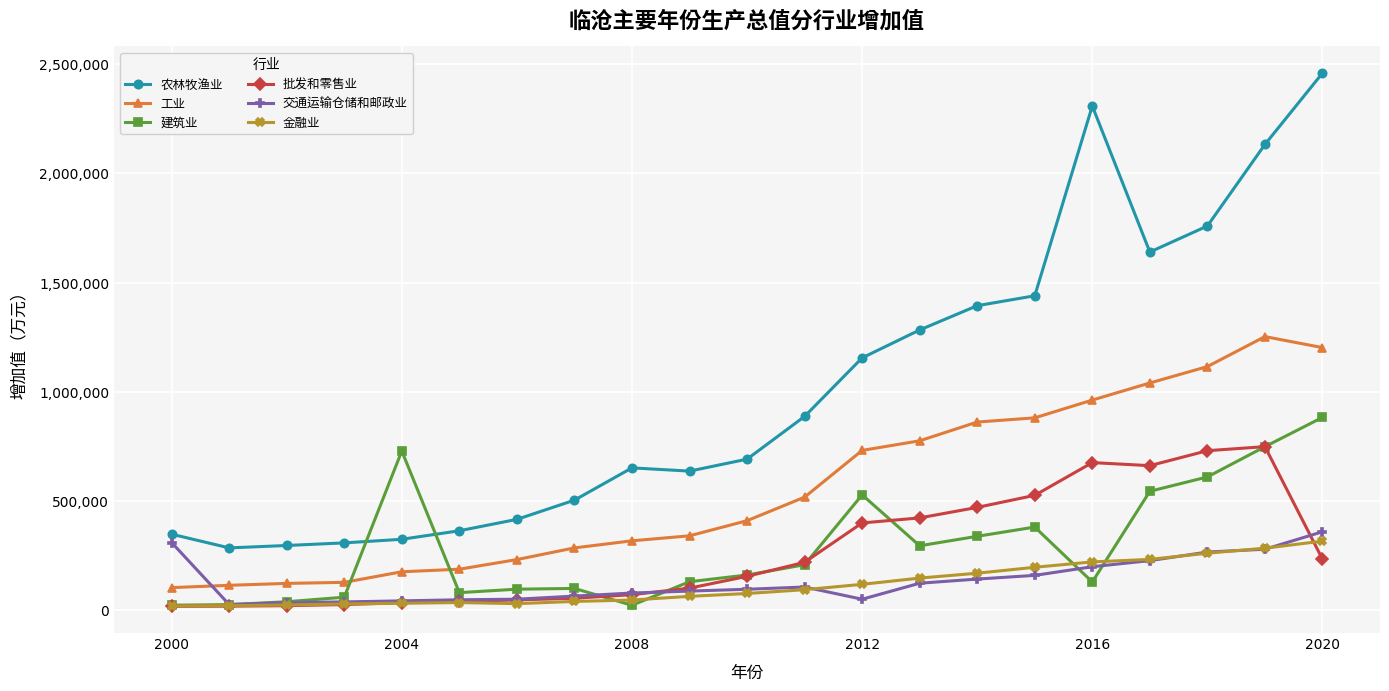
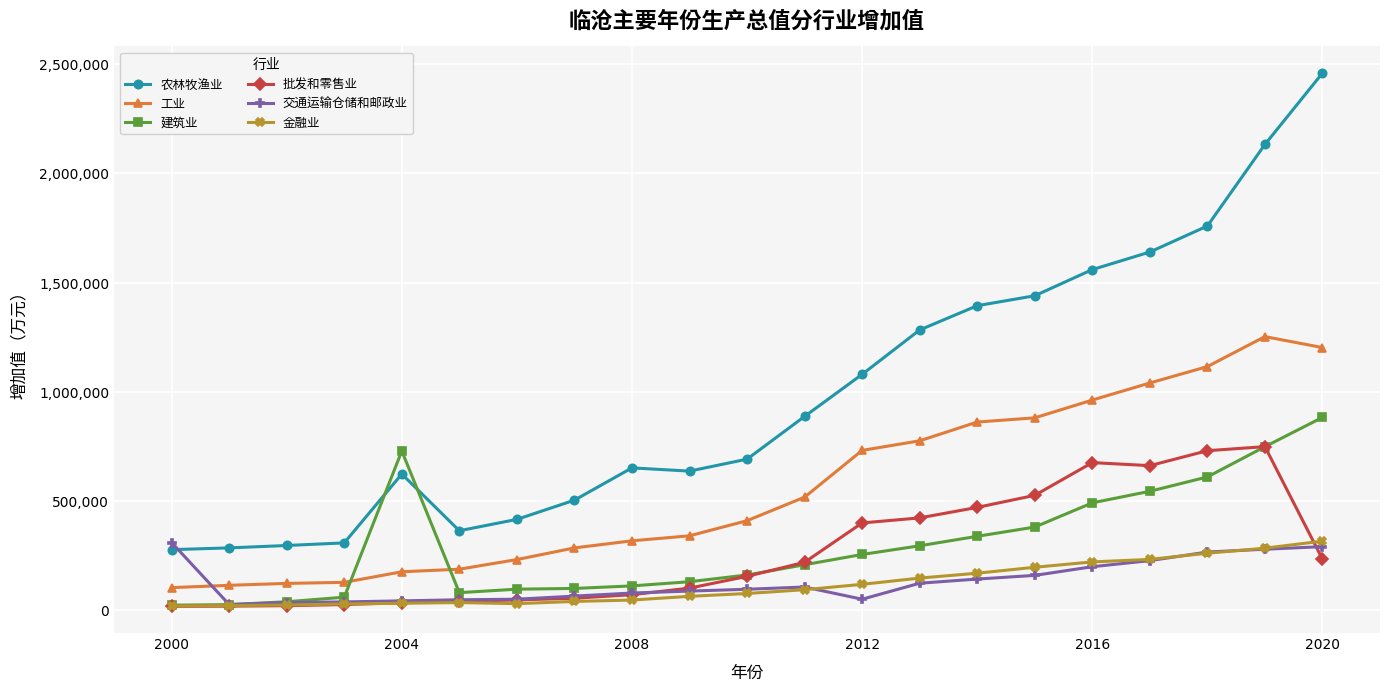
农林牧渔业, 2000: 350,000 -> 280,000
农林牧渔业, 2004: 320,000 -> 620,000
建筑业, 2008: 20,000 -> 110,000
农林牧渔业, 2012: 1,150,000 -> 1,080,000
建筑业, 2012: 530,000 -> 260,000
农林牧渔业, 2016: 2,310,000 -> 1,560,000
建筑业, 2016: 130,000 -> 490,000
交通运输仓储和邮政业, 2020: 360,000 -> 290,000
